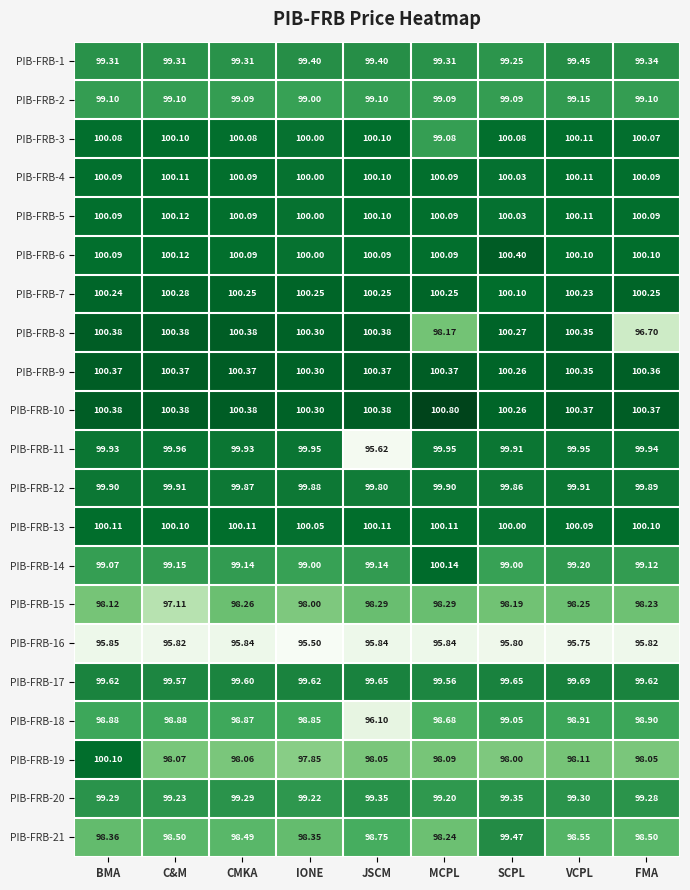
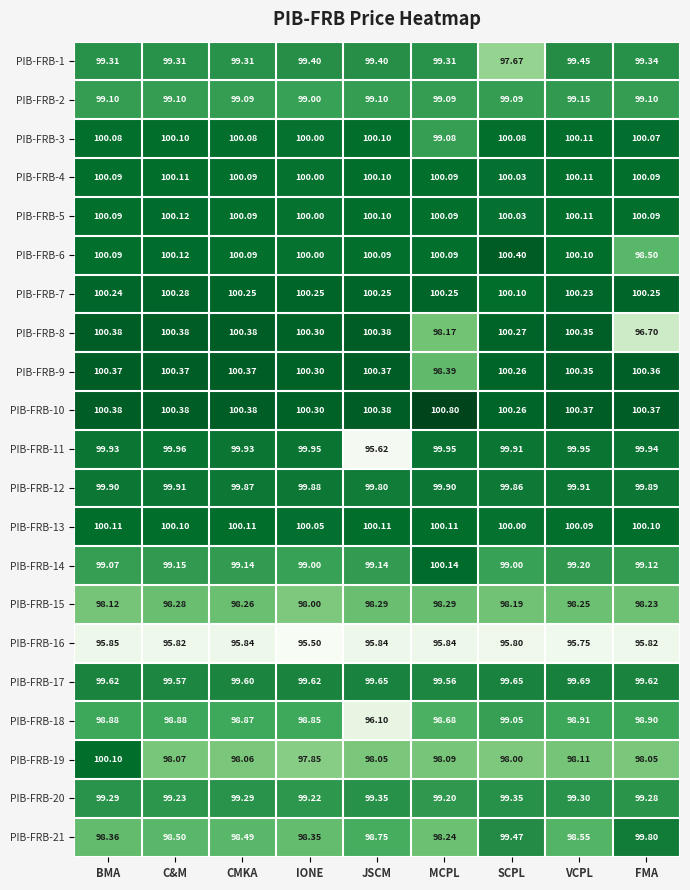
PIB-FRB-1, SCPL: 99.25 -> 97.67
PIB-FRB-6, FMA: 100.10 -> 98.50
PIB-FRB-9, MCPL: 100.37 -> 98.39
PIB-FRB-15, C&M: 97.11 -> 98.28
PIB-FRB-21, FMA: 98.50 -> 99.80
